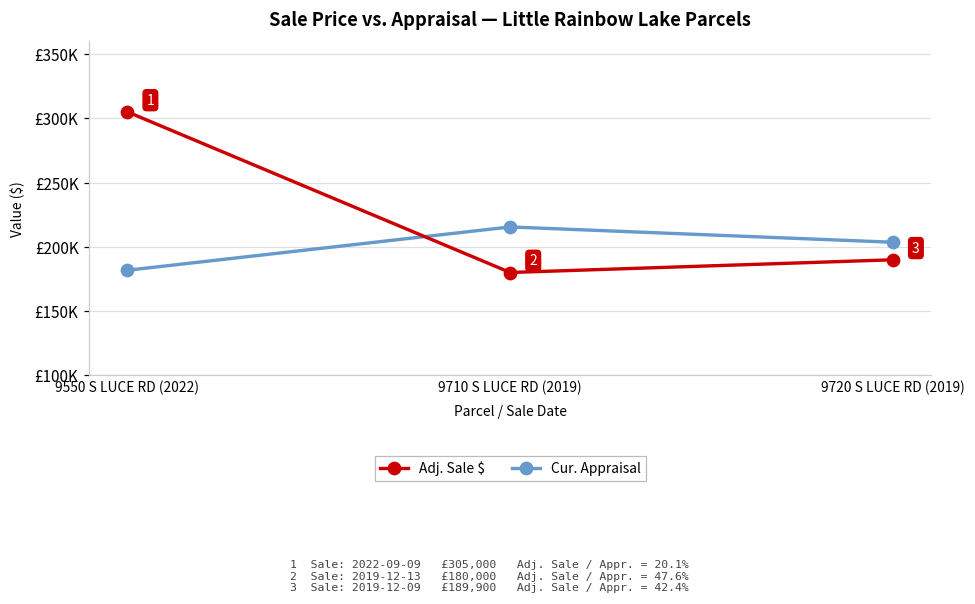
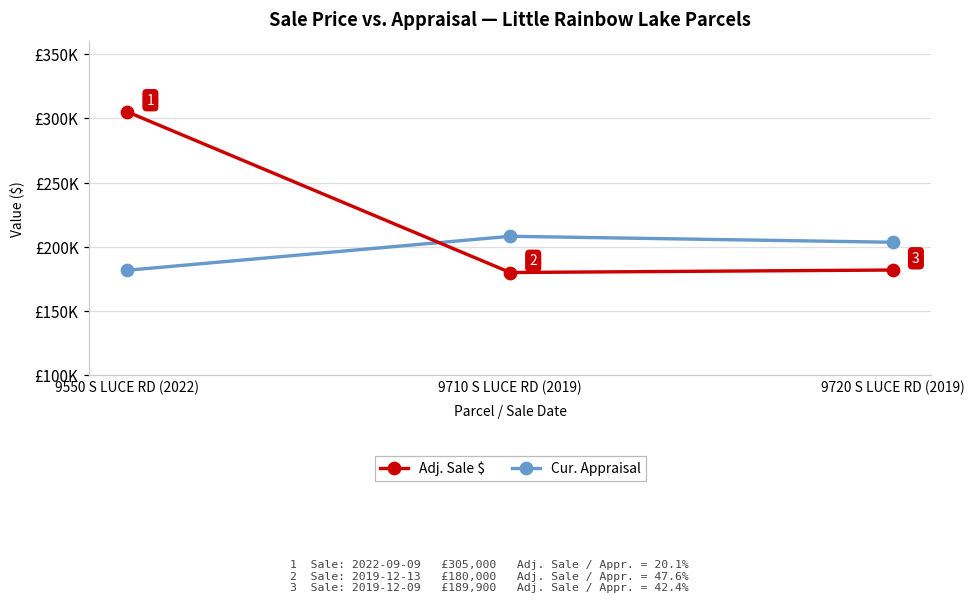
Cur. Appraisal, 9710 S LUCE RD (2019): £215000 -> £208000
Adj. Sale $, 9720 S LUCE RD (2019): £190000 -> £182000
